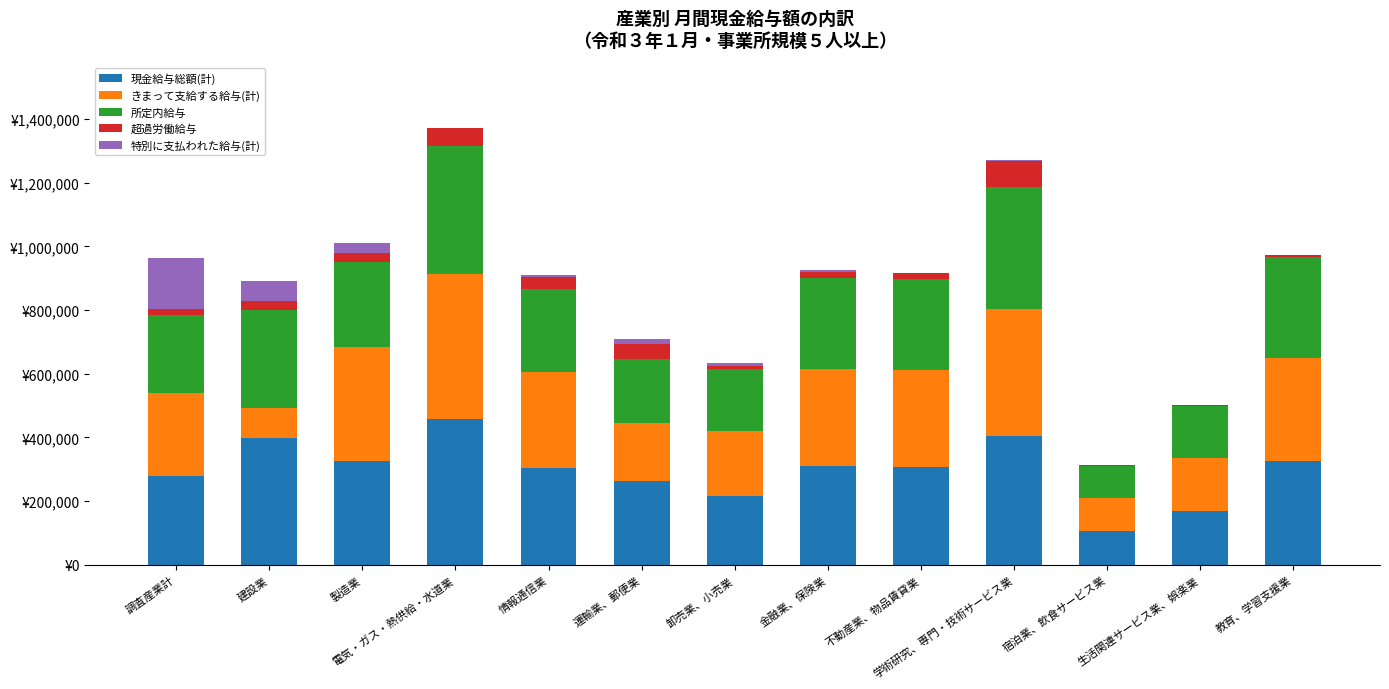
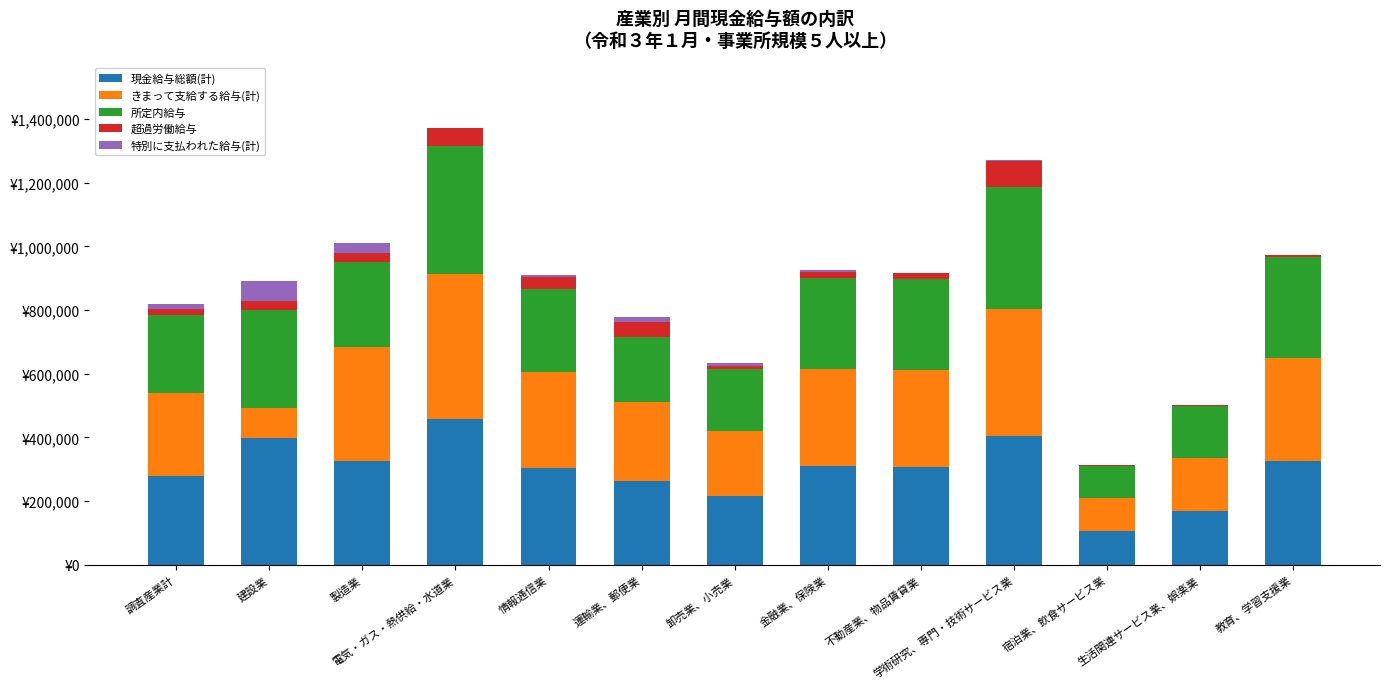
特別に支払われた給与(計), 調査産業計: ¥160,000 -> ¥20,000
きまって支給する給与(計), 運輸業、郵便業: ¥180,000 -> ¥250,000
